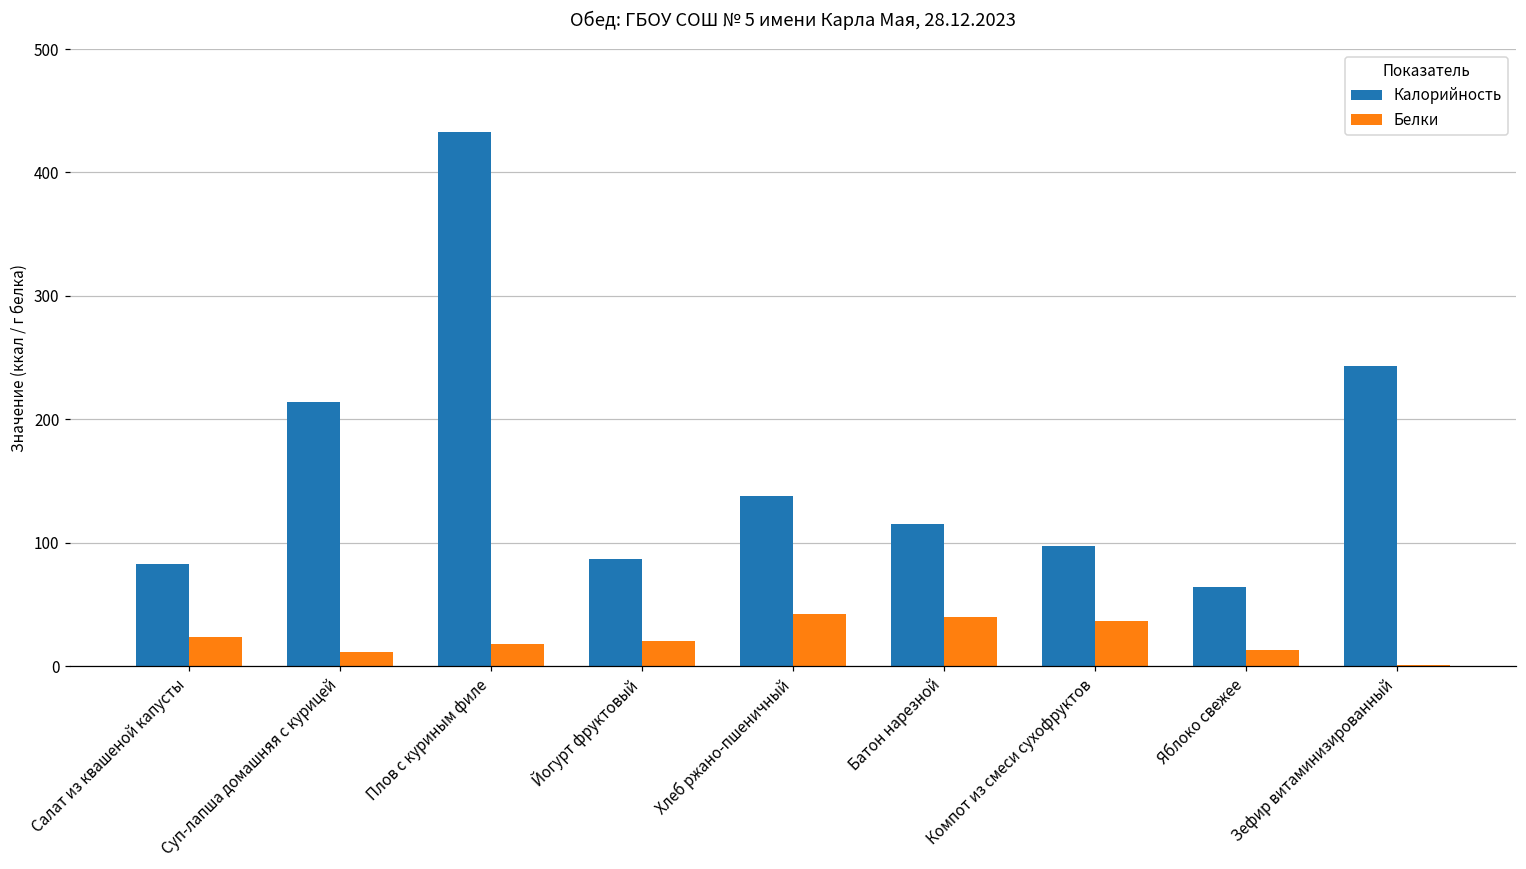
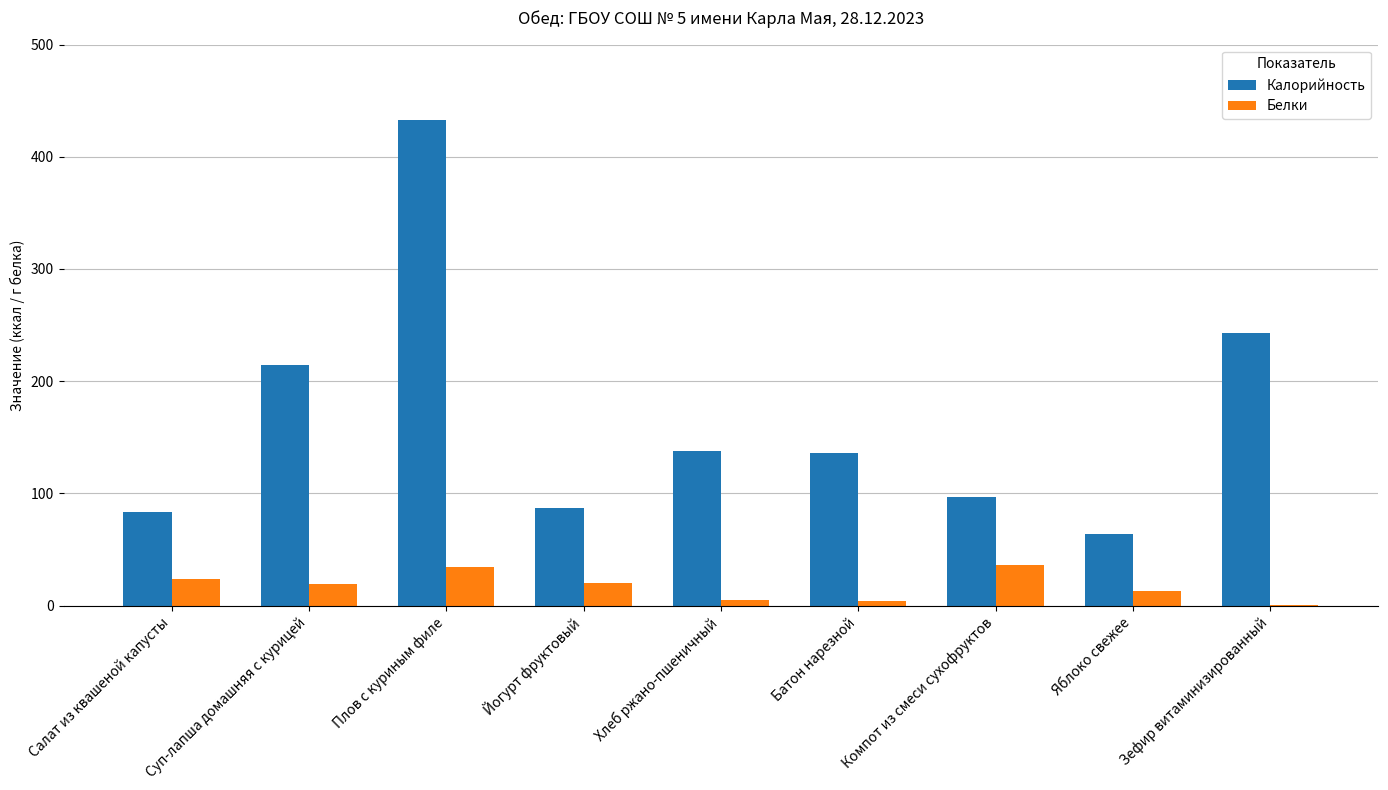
Белки, Суп-лапша домашняя с курицей: 11 -> 19
Белки, Плов с куриным филе: 18 -> 34
Белки, Хлеб ржано-пшеничный: 42 -> 5
Калорийность, Батон нарезной: 115 -> 136
Белки, Батон нарезной: 40 -> 4
